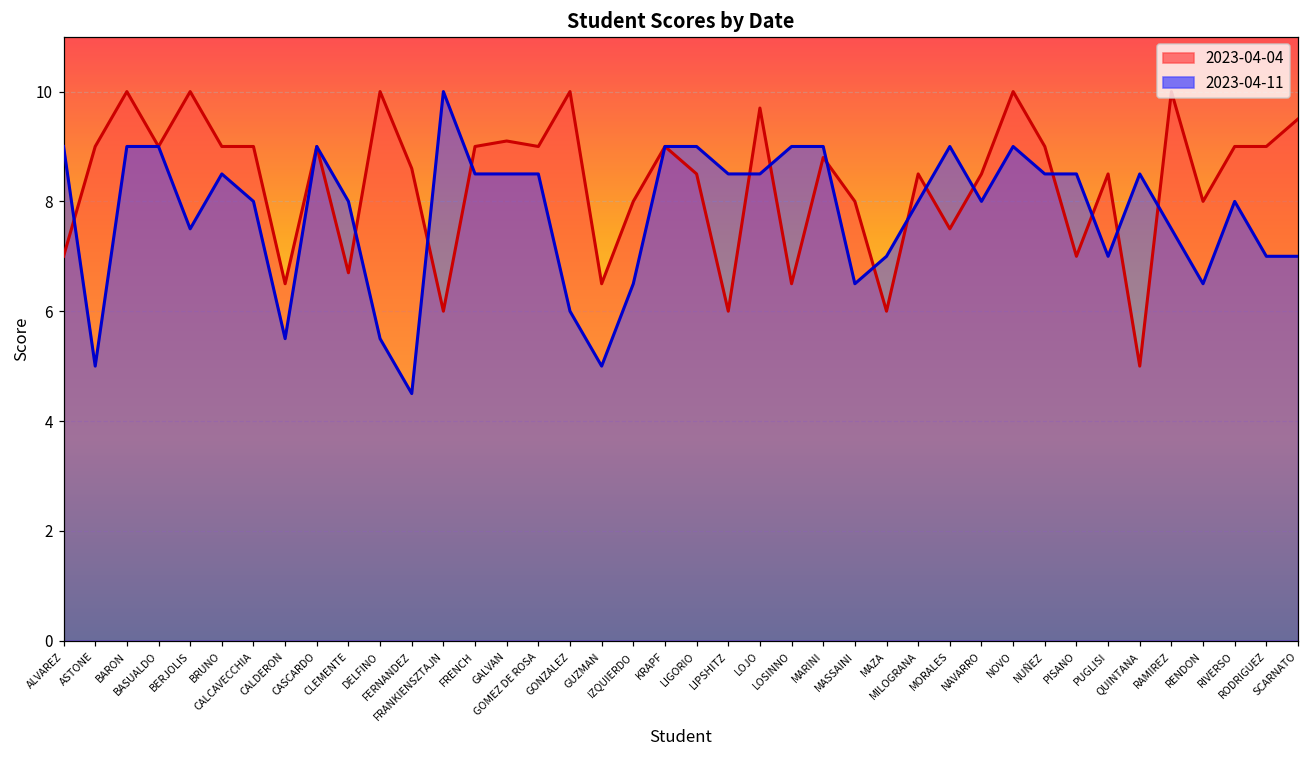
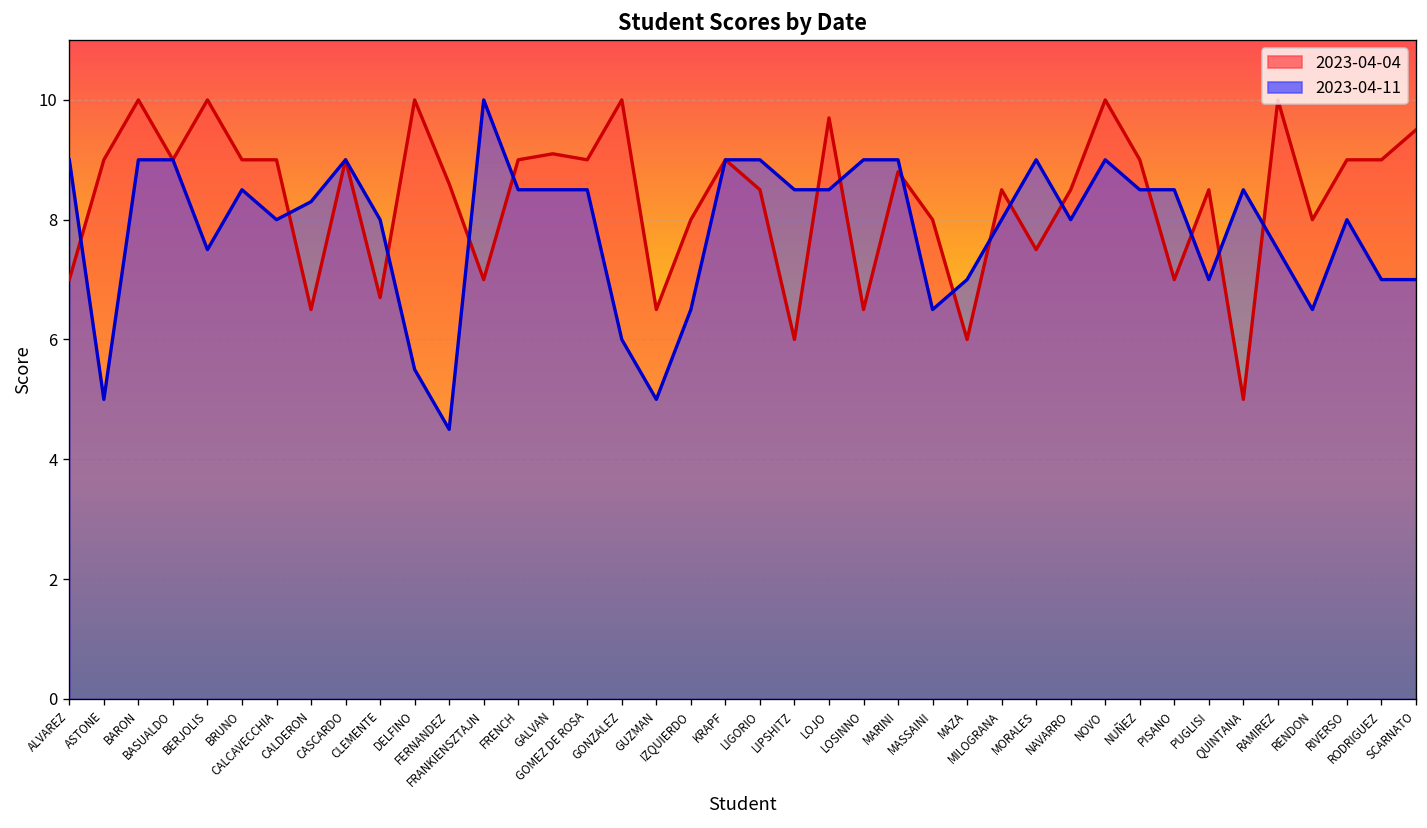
2023-04-11, CALDERON: 5.5 -> 8.3
2023-04-04, FRANKIENSZTAJN: 6 -> 7
